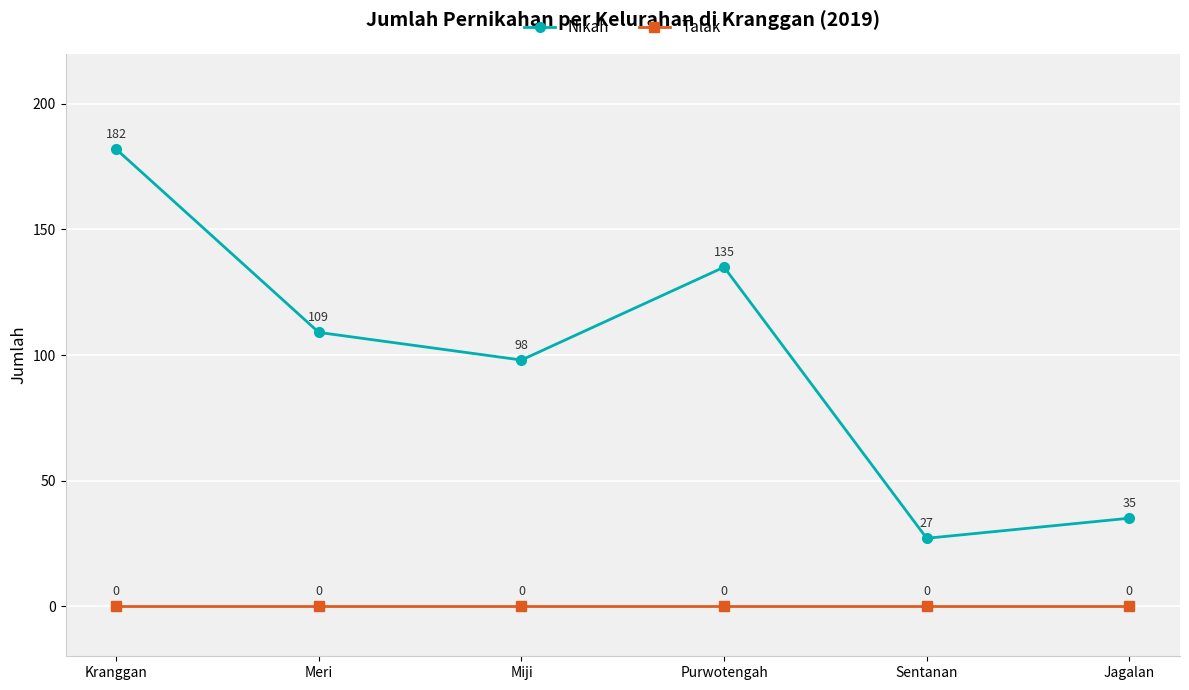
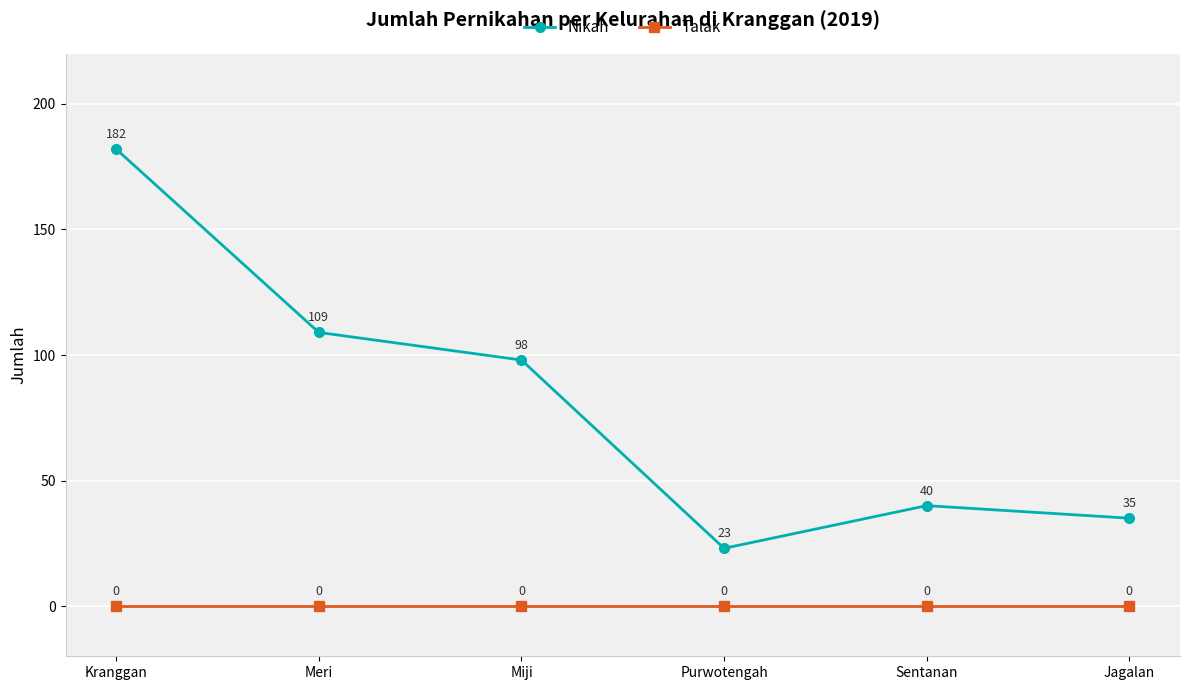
Nikah, Purwotengah: 135 -> 23
Nikah, Sentanan: 27 -> 40
